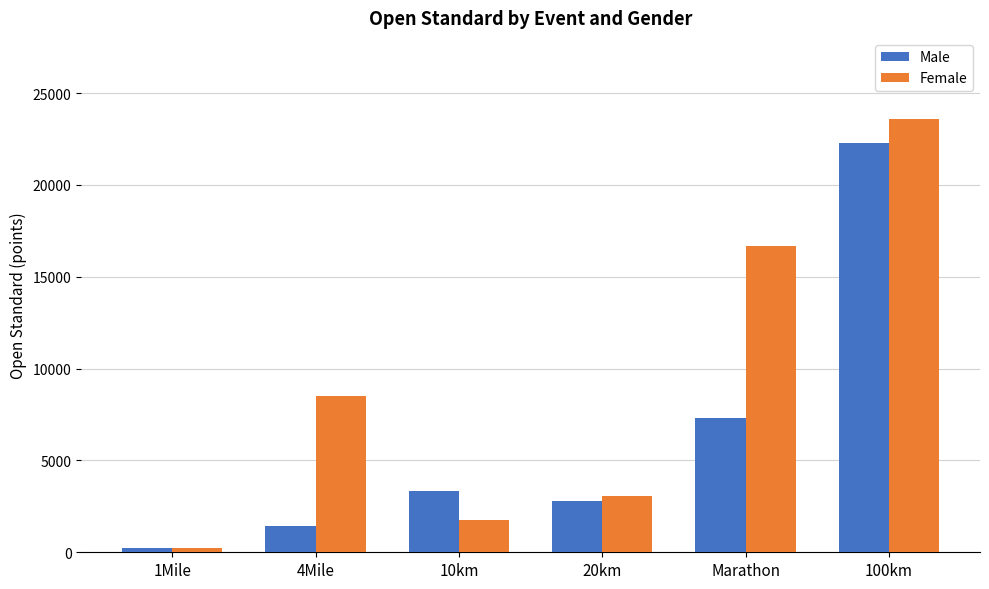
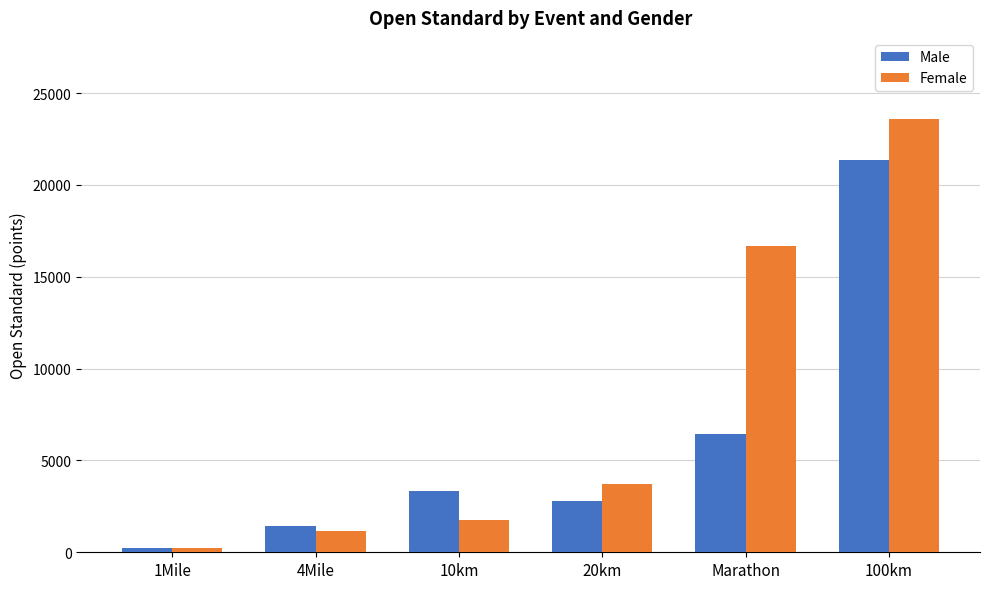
Female, 4Mile: 8500 -> 1100
Female, 20km: 3100 -> 3700
Male, Marathon: 7300 -> 6400
Male, 100km: 22300 -> 21400
